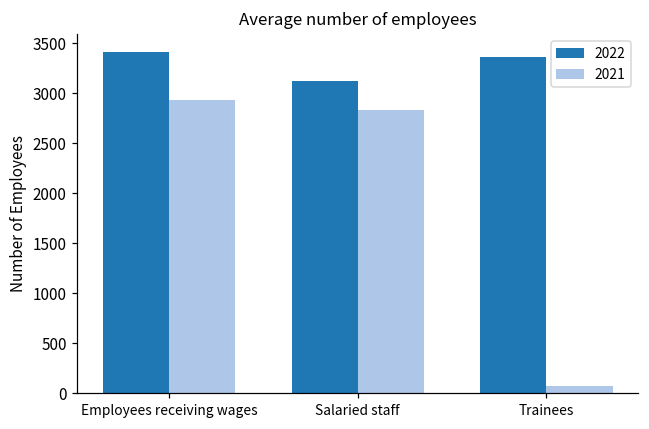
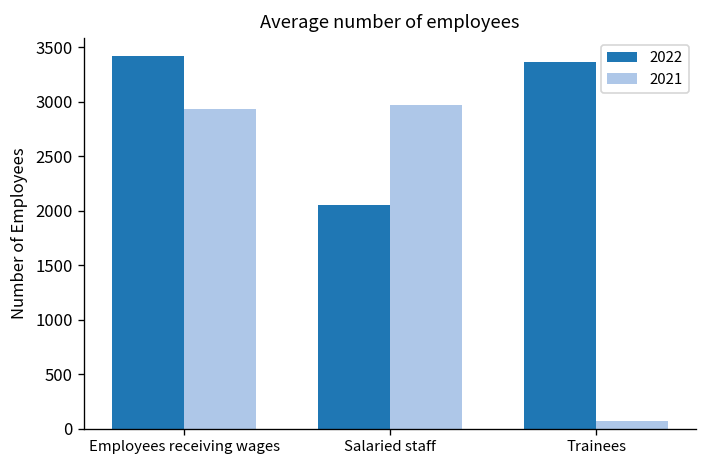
2022, Salaried staff: 3100 -> 2100
2021, Salaried staff: 2800 -> 3000
